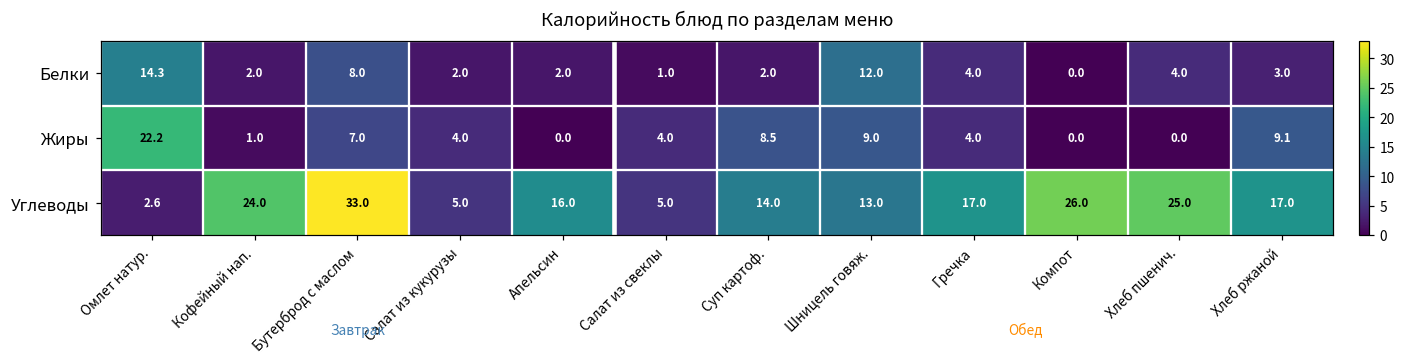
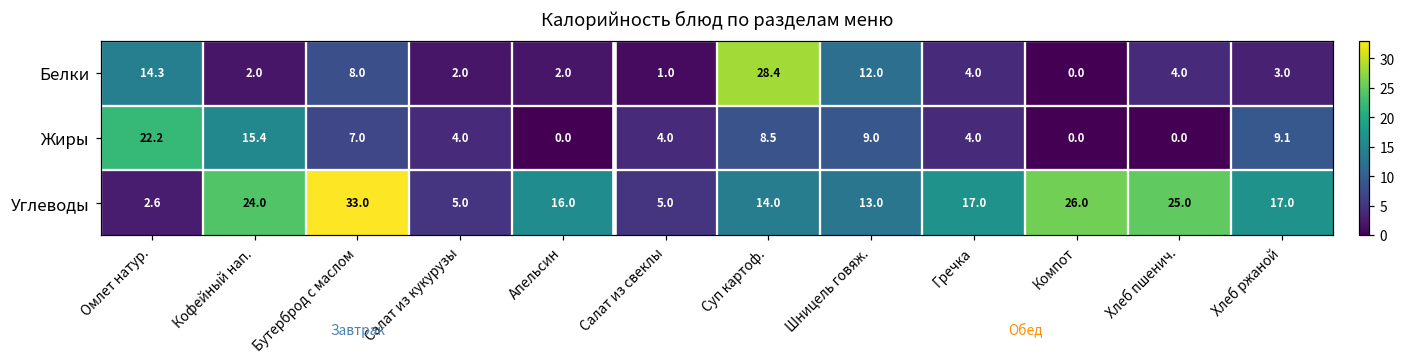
Белки, Суп картоф.: 2.0 -> 28.4
Жиры, Кофейный нап.: 1.0 -> 15.4
